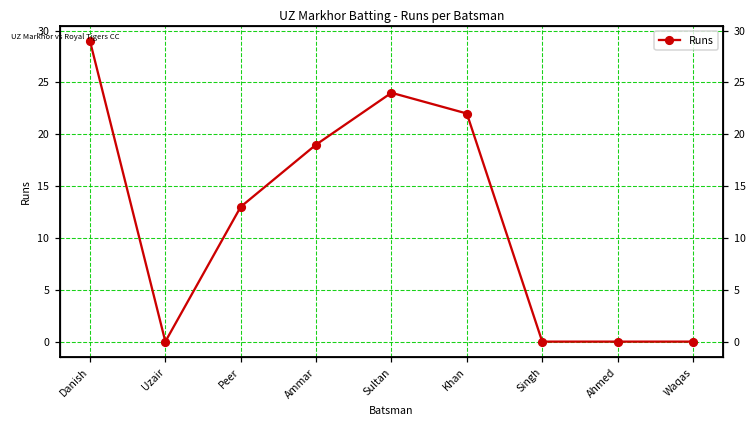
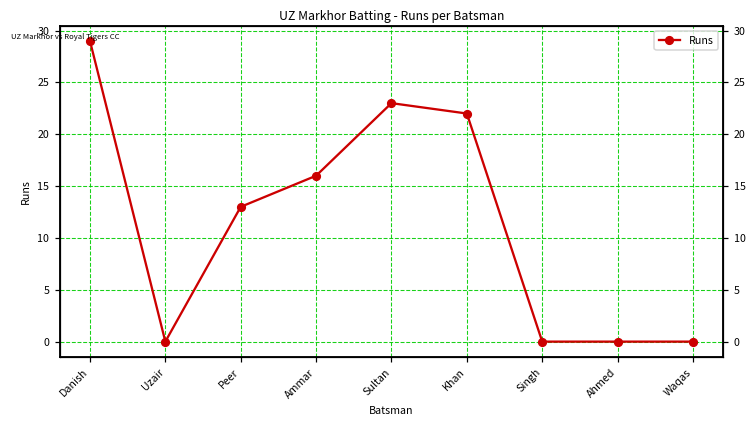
Ammar: 19 -> 16
Sultan: 24 -> 23
